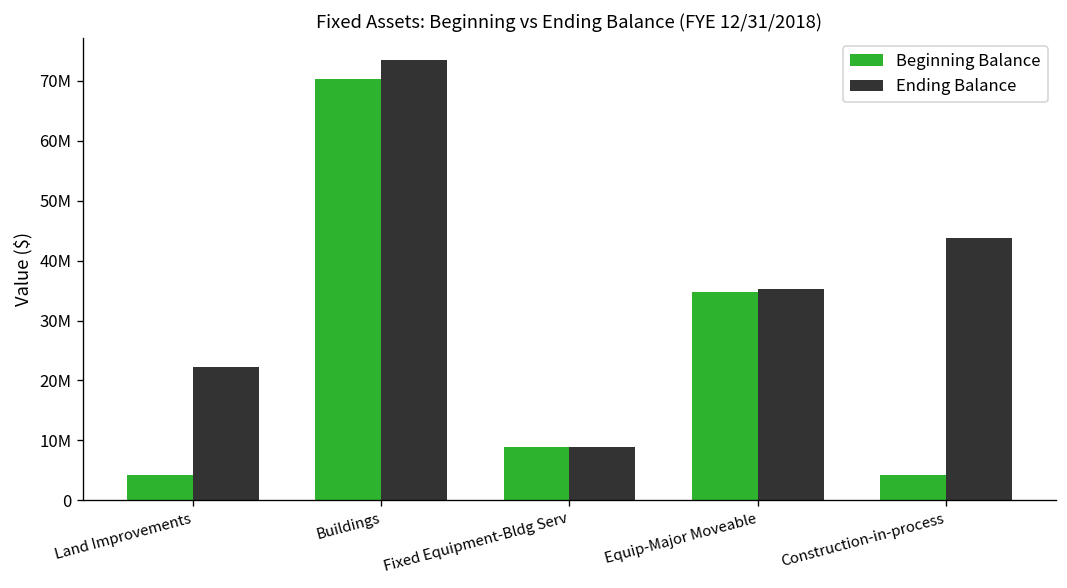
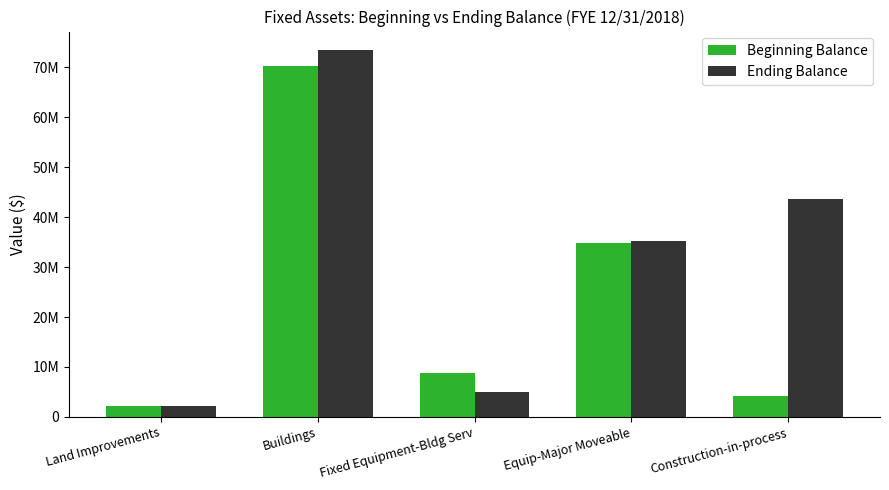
Beginning Balance, Land Improvements: 4000000 -> 2000000
Ending Balance, Land Improvements: 22000000 -> 2000000
Ending Balance, Fixed Equipment-Bldg Serv: 9000000 -> 5000000
